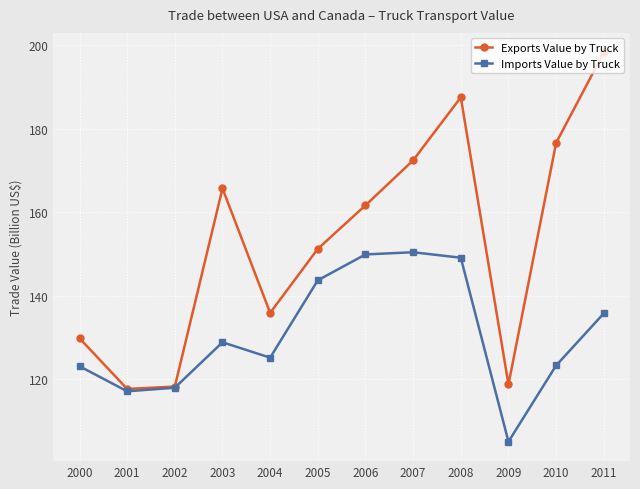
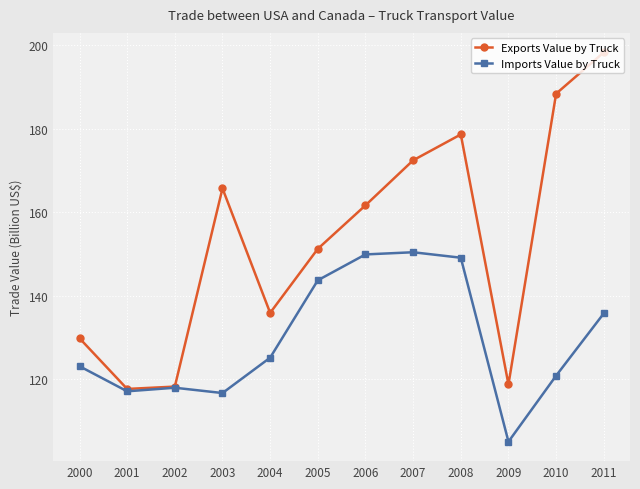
Imports Value by Truck, 2003: 129 -> 117
Exports Value by Truck, 2008: 187 -> 179
Exports Value by Truck, 2010: 177 -> 188
Imports Value by Truck, 2010: 123 -> 121
